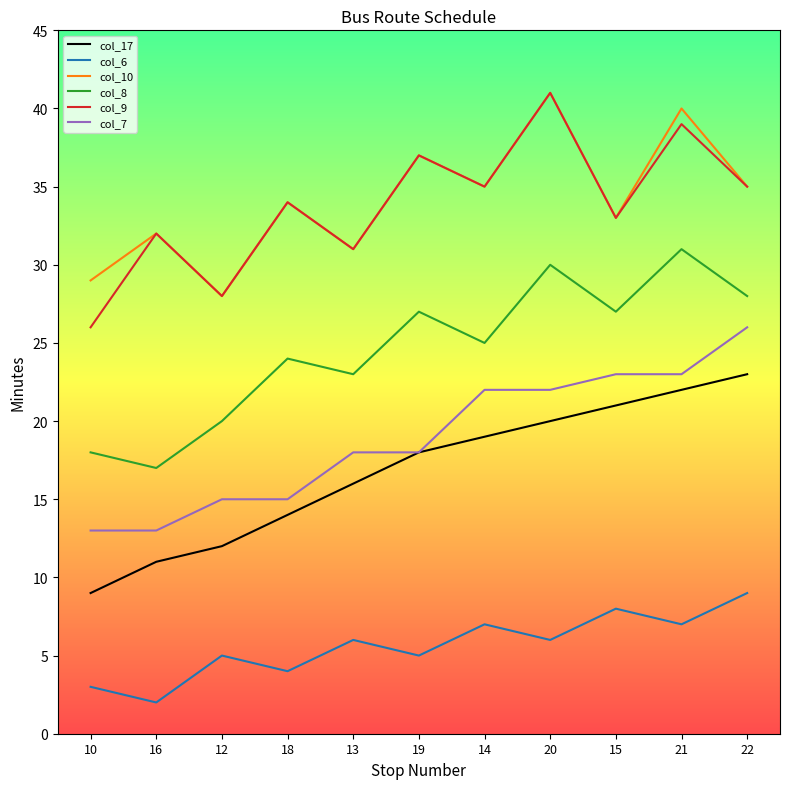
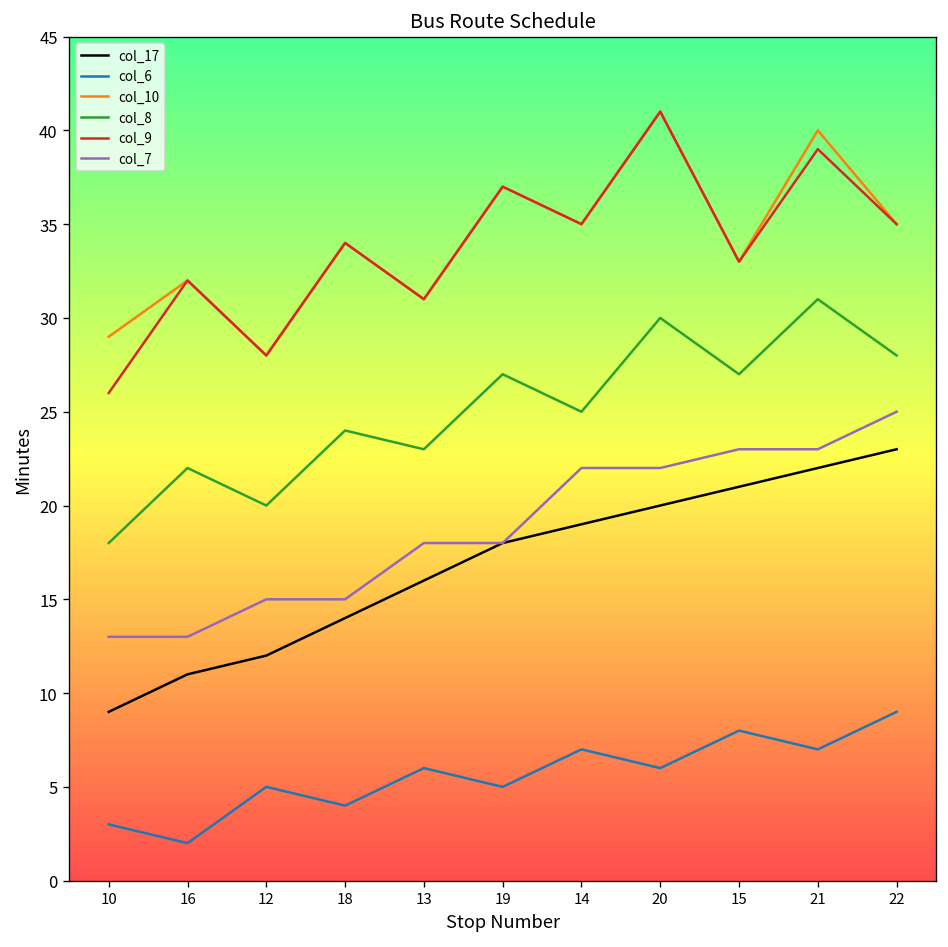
col_8, 16: 17 -> 22
col_7, 22: 26 -> 25
